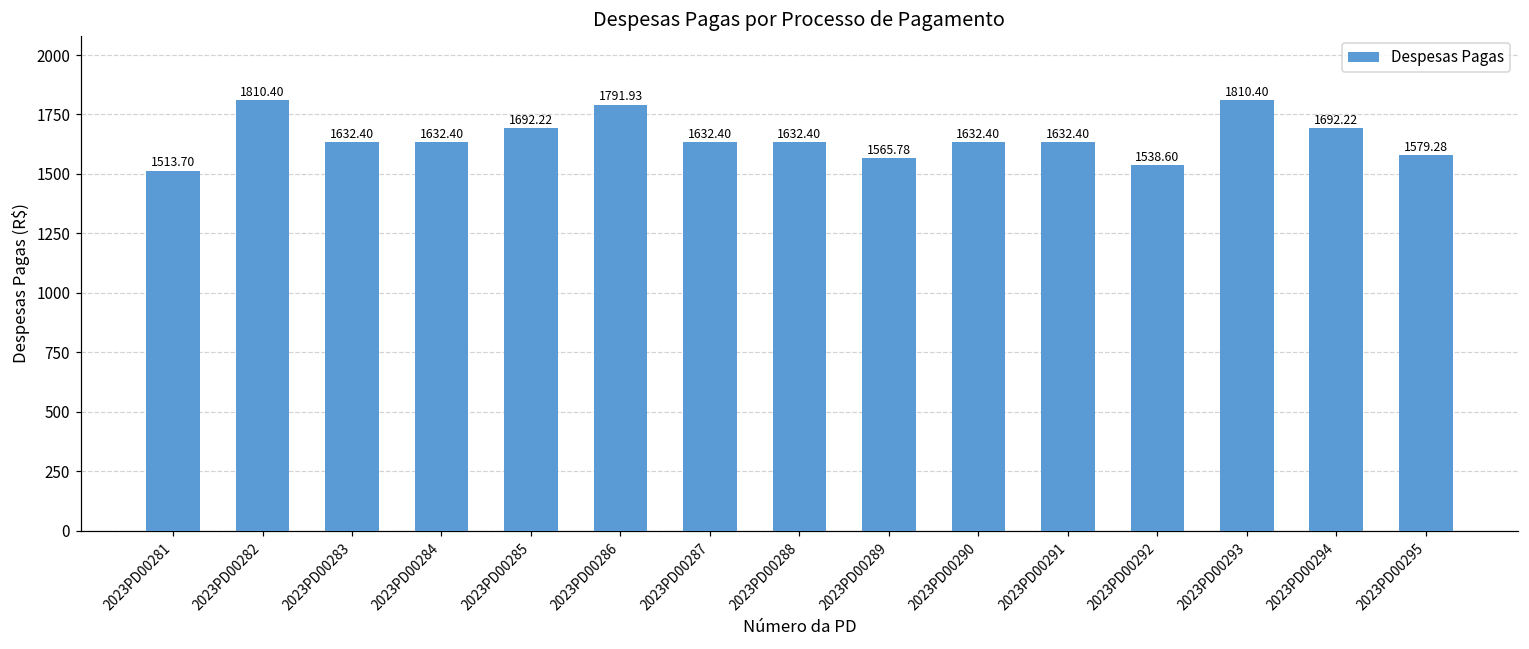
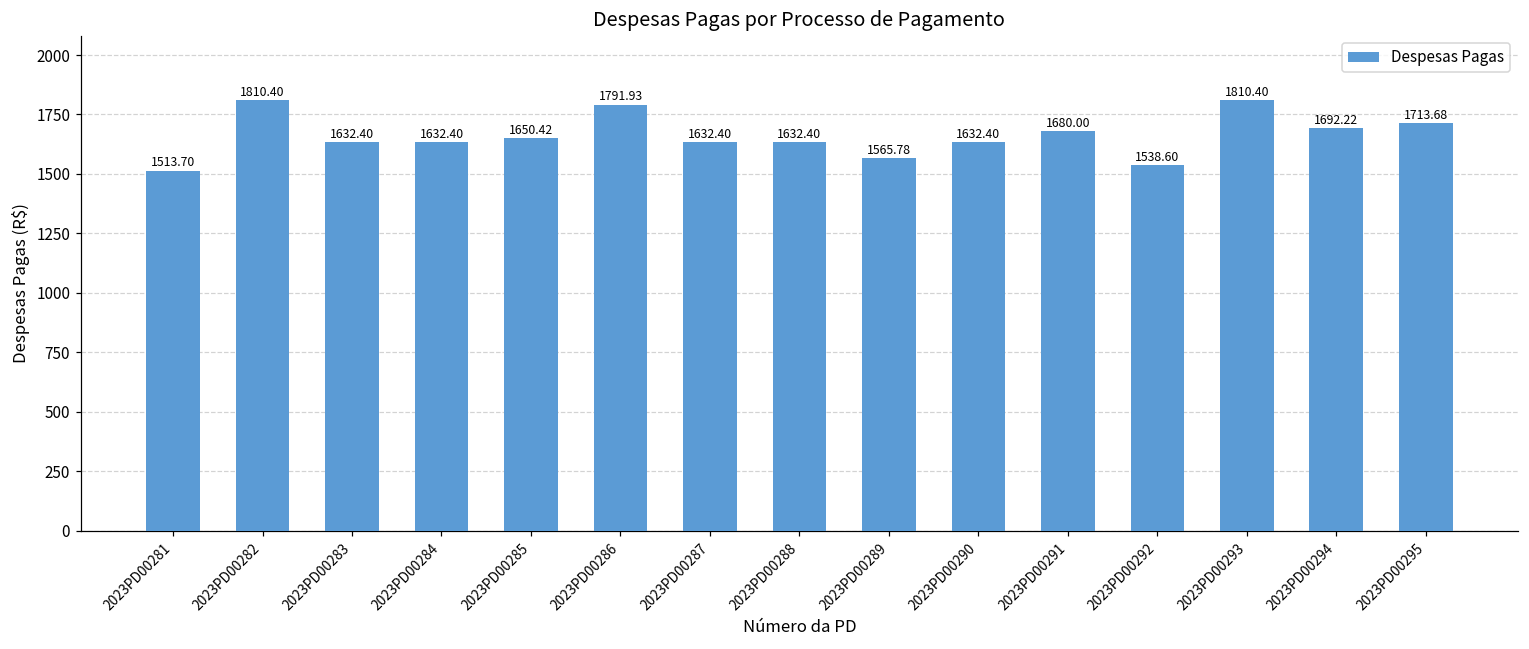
2023PD00285: 1692.22 -> 1650.42
2023PD00291: 1632.40 -> 1680.00
2023PD00295: 1579.28 -> 1713.68
